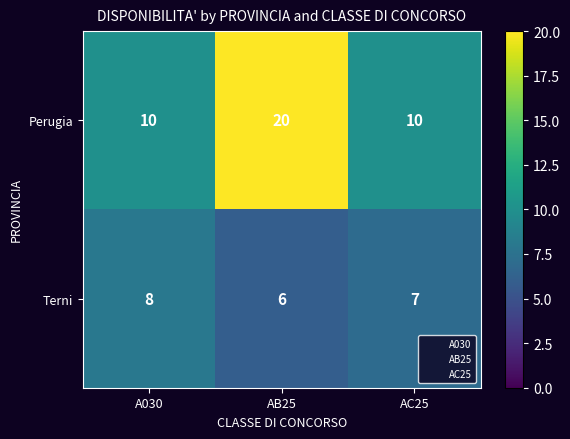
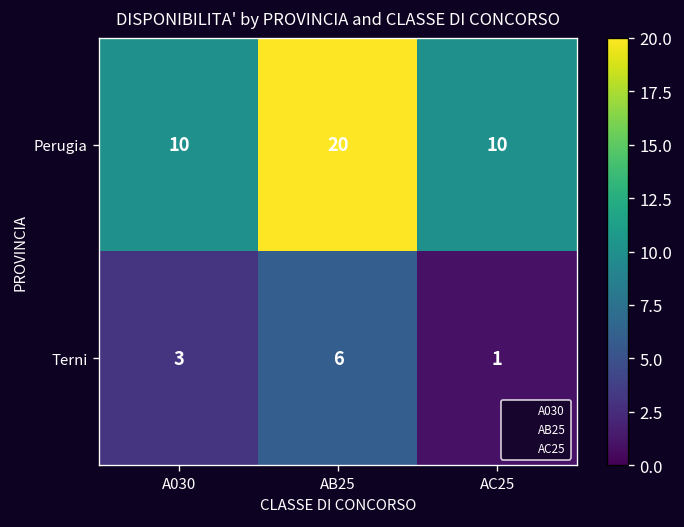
Terni, A030: 8 -> 3
Terni, AC25: 7 -> 1
